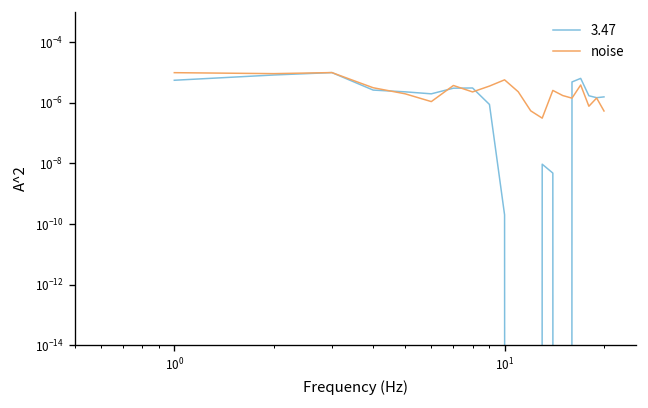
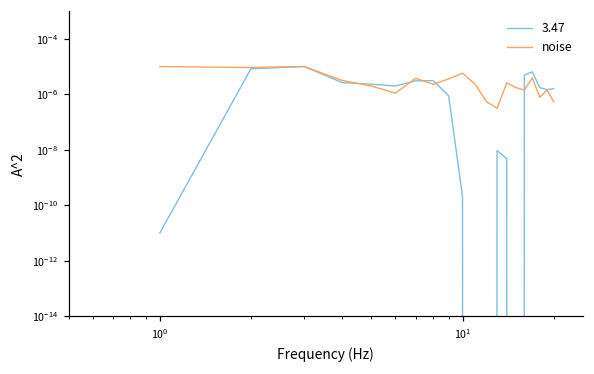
3.47, 10^0: 0.000006 -> 0.000000000010
